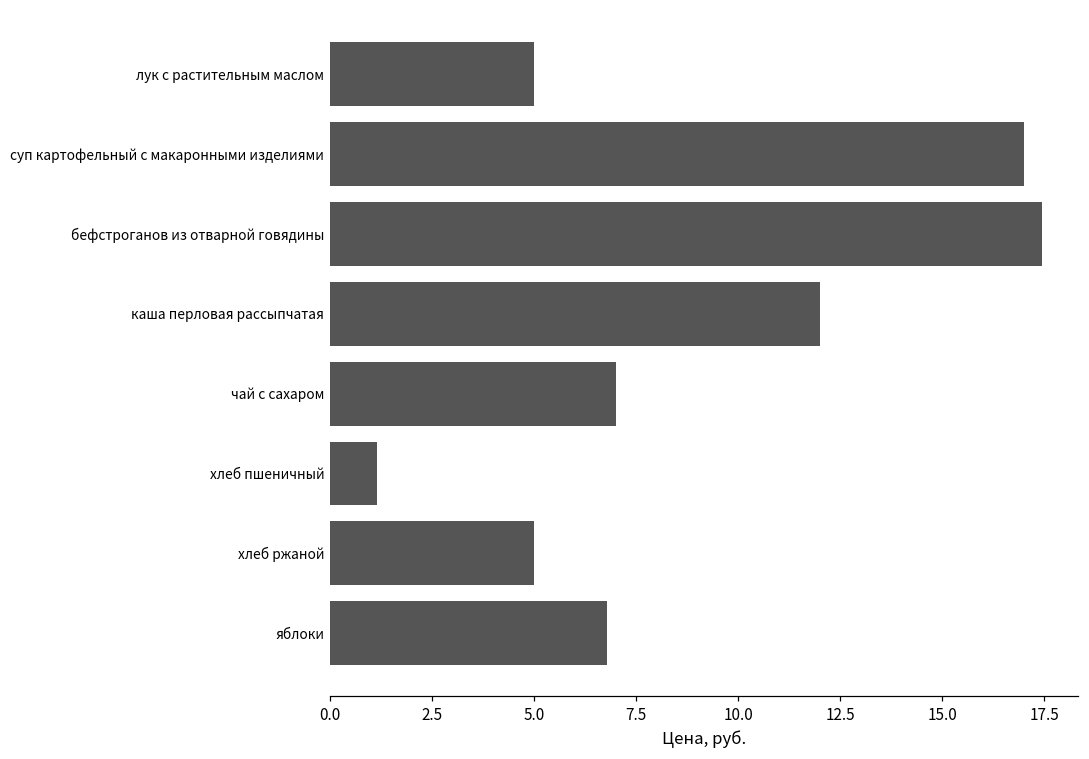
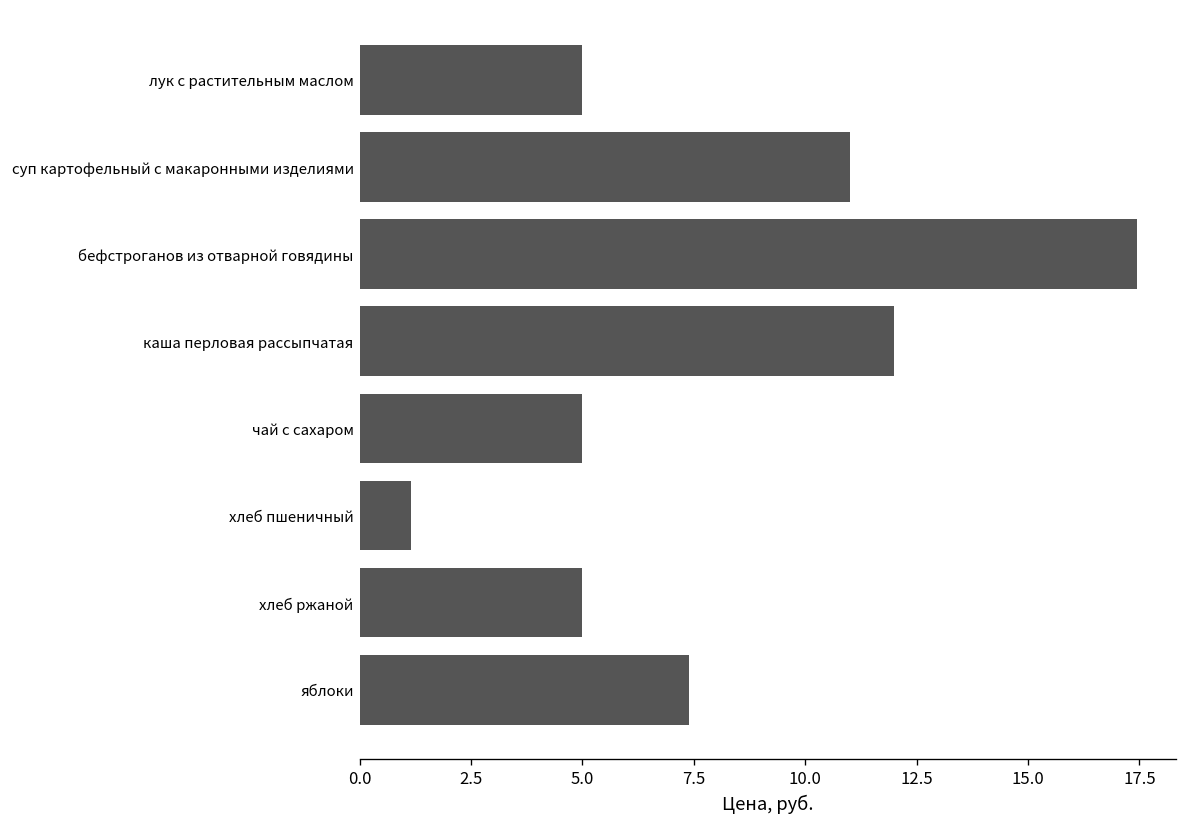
суп картофельный с макаронными изделиями: 17 -> 11
чай с сахаром: 7 -> 5
яблоки: 6.8 -> 7.4
